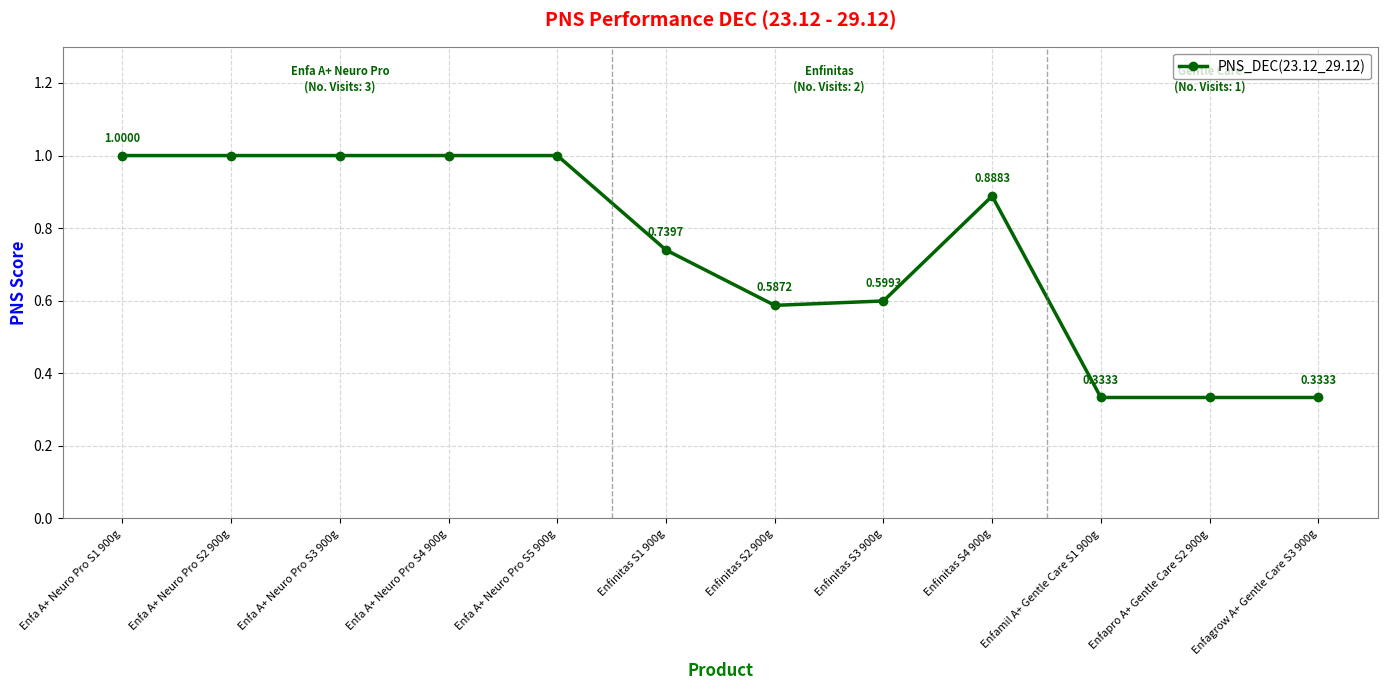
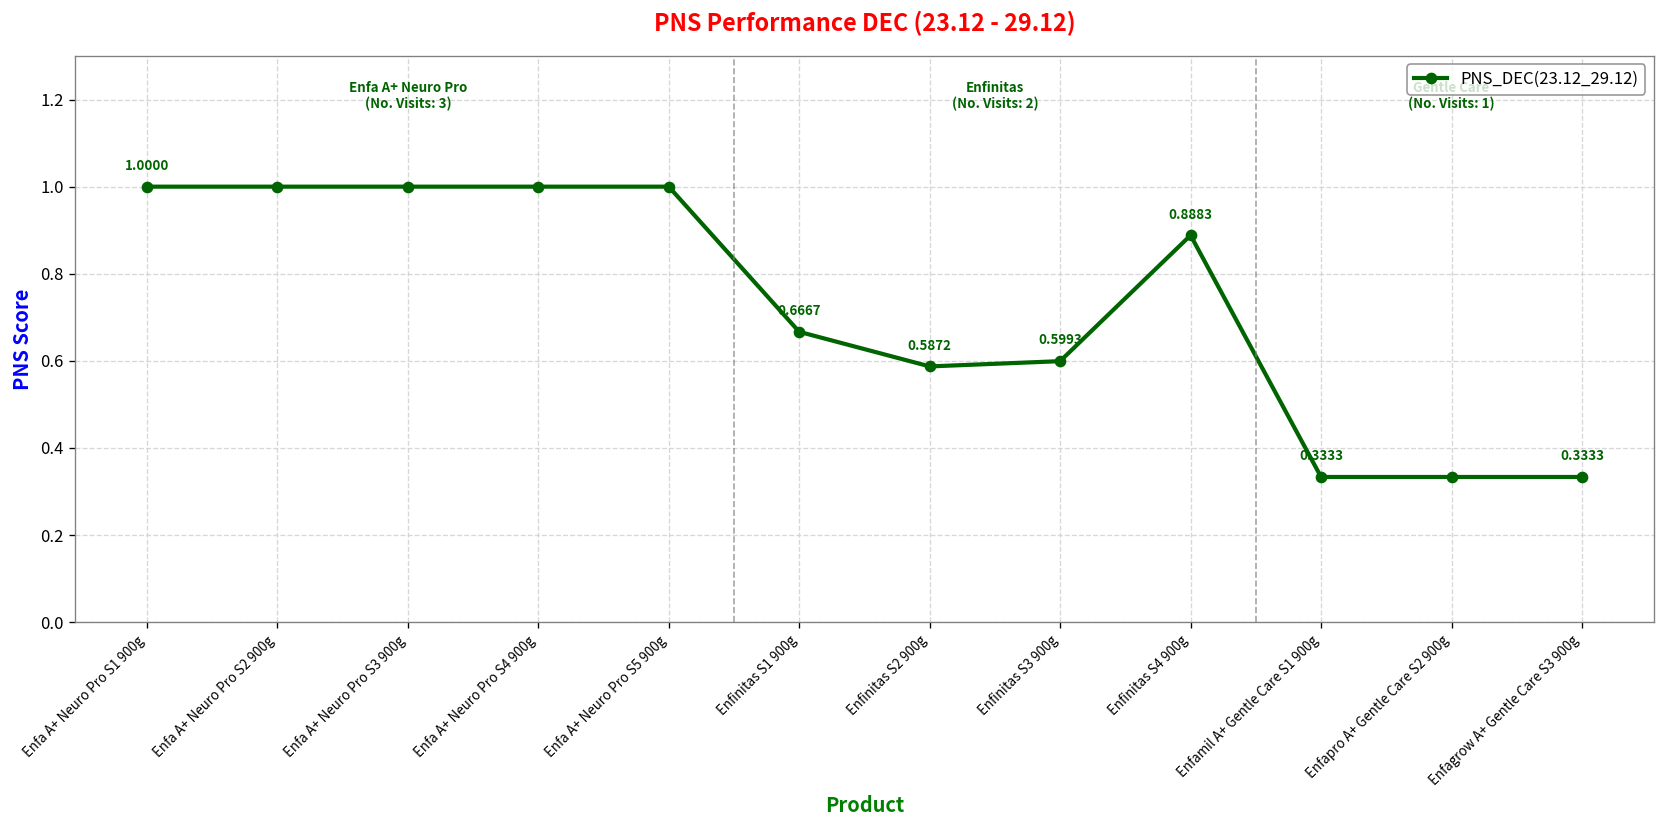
Enfinitas S1 900g: 0.7397 -> 0.6667
